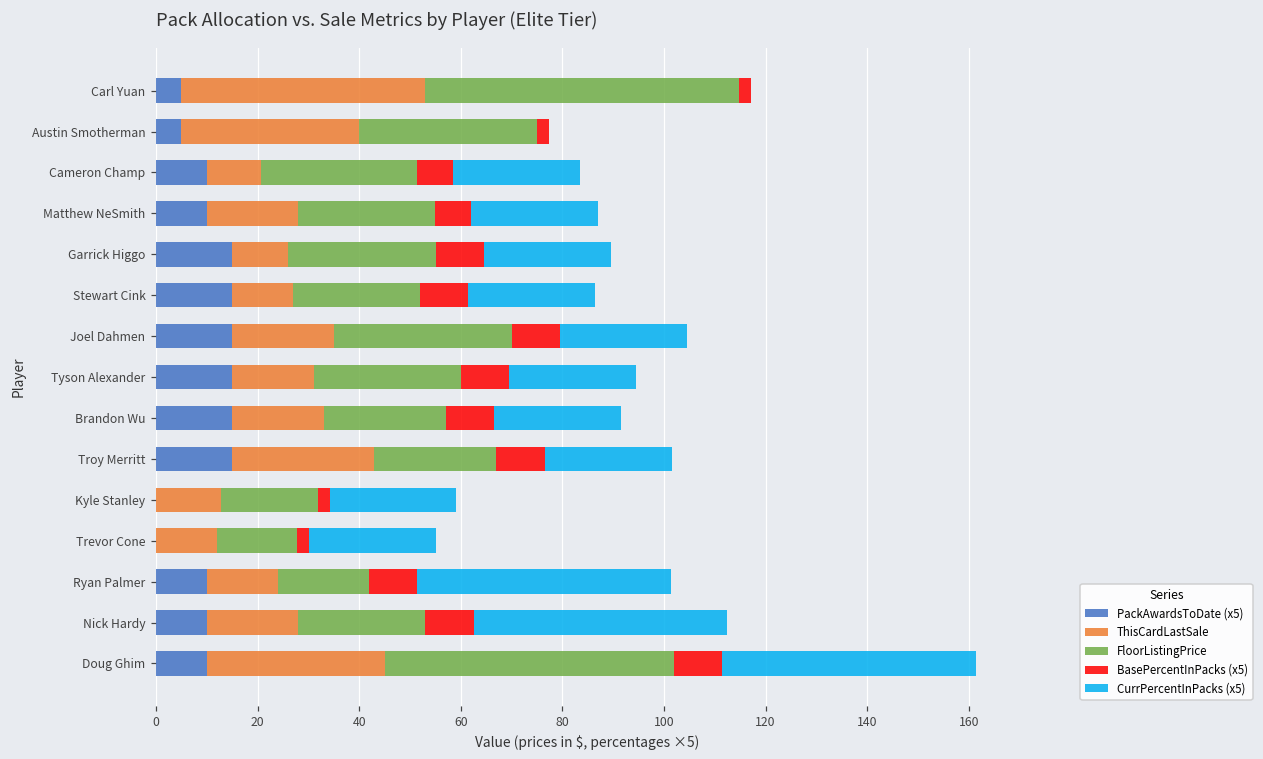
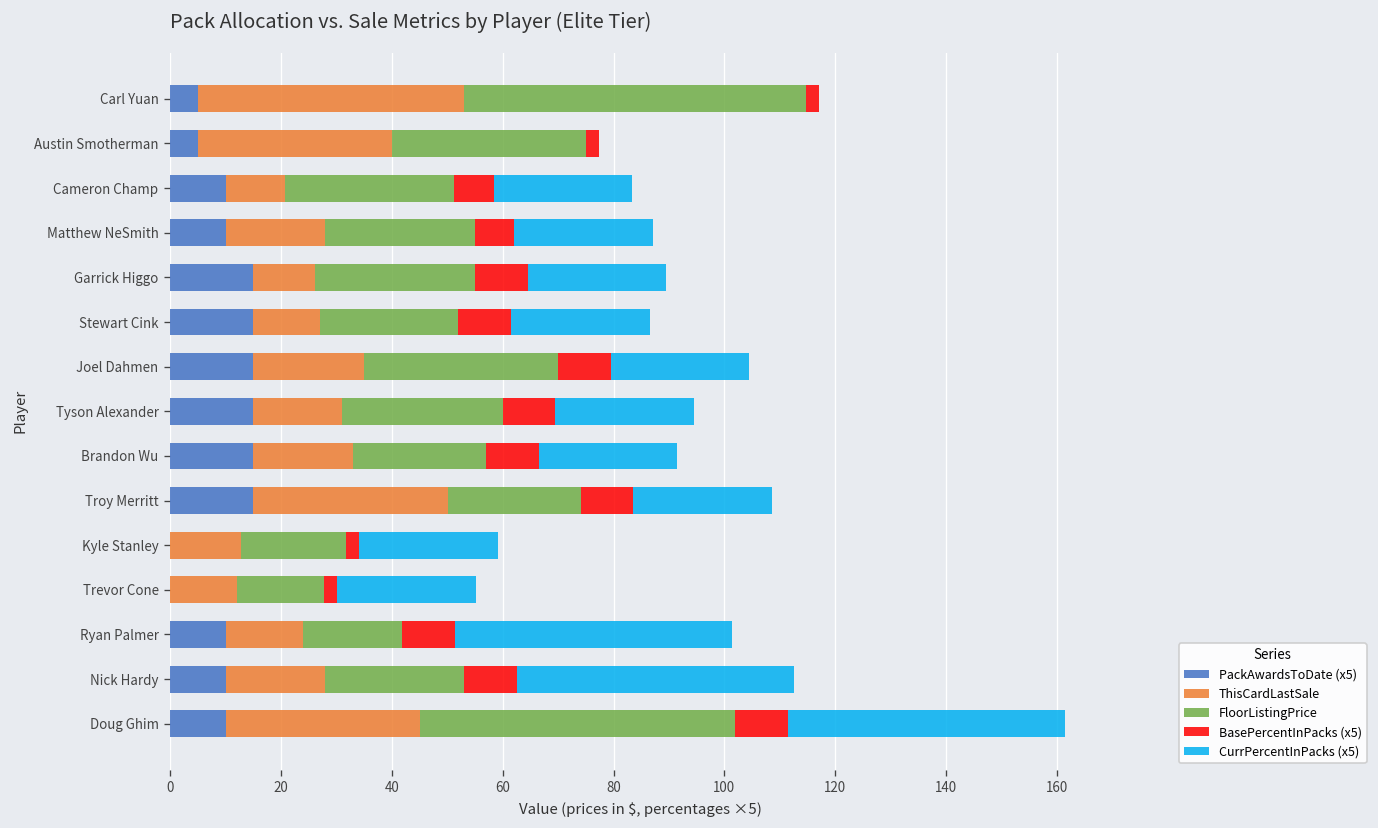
ThisCardLastSale, Troy Merritt: 28 -> 35
